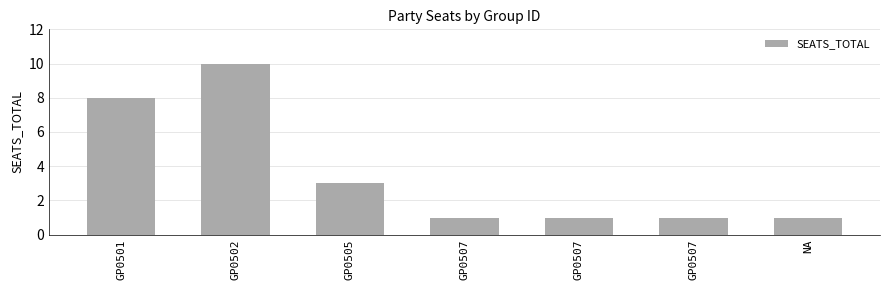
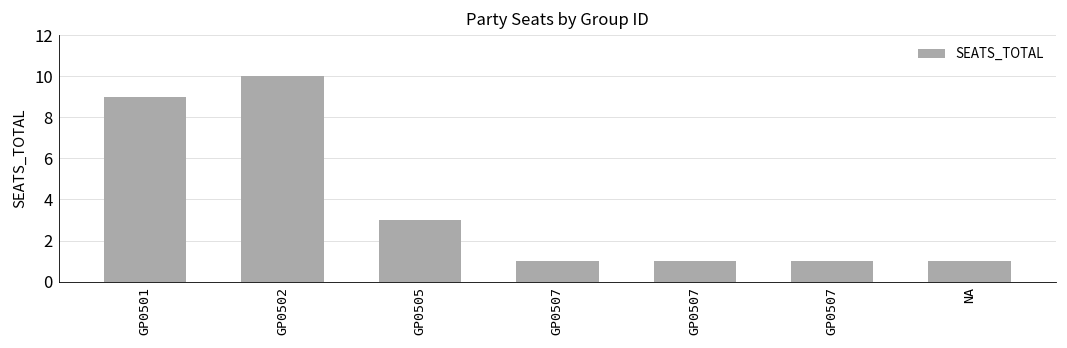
GP0501: 8 -> 9
